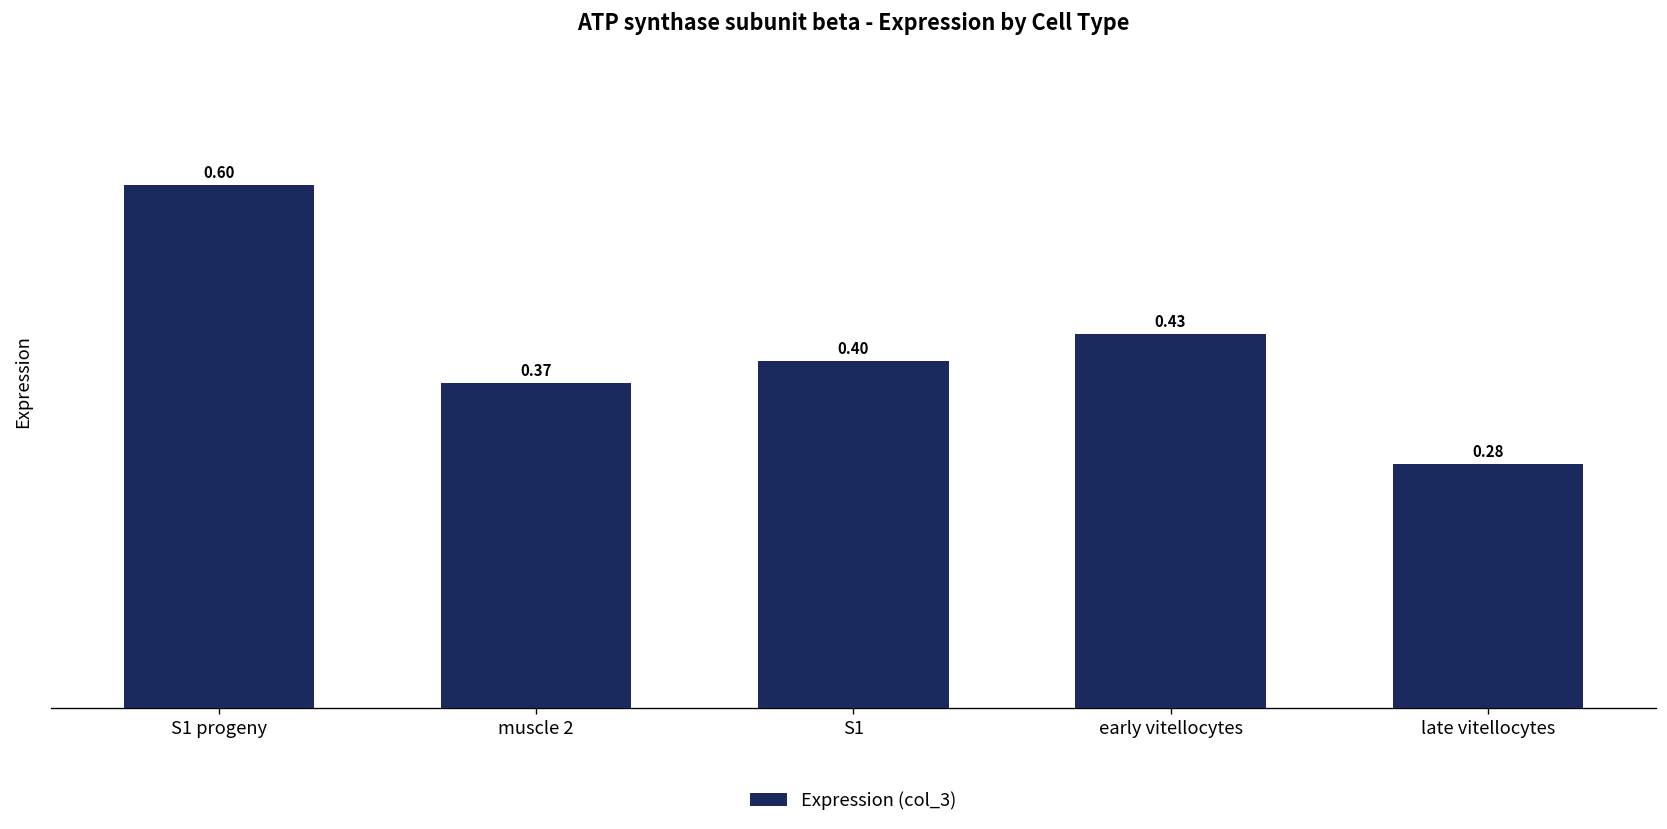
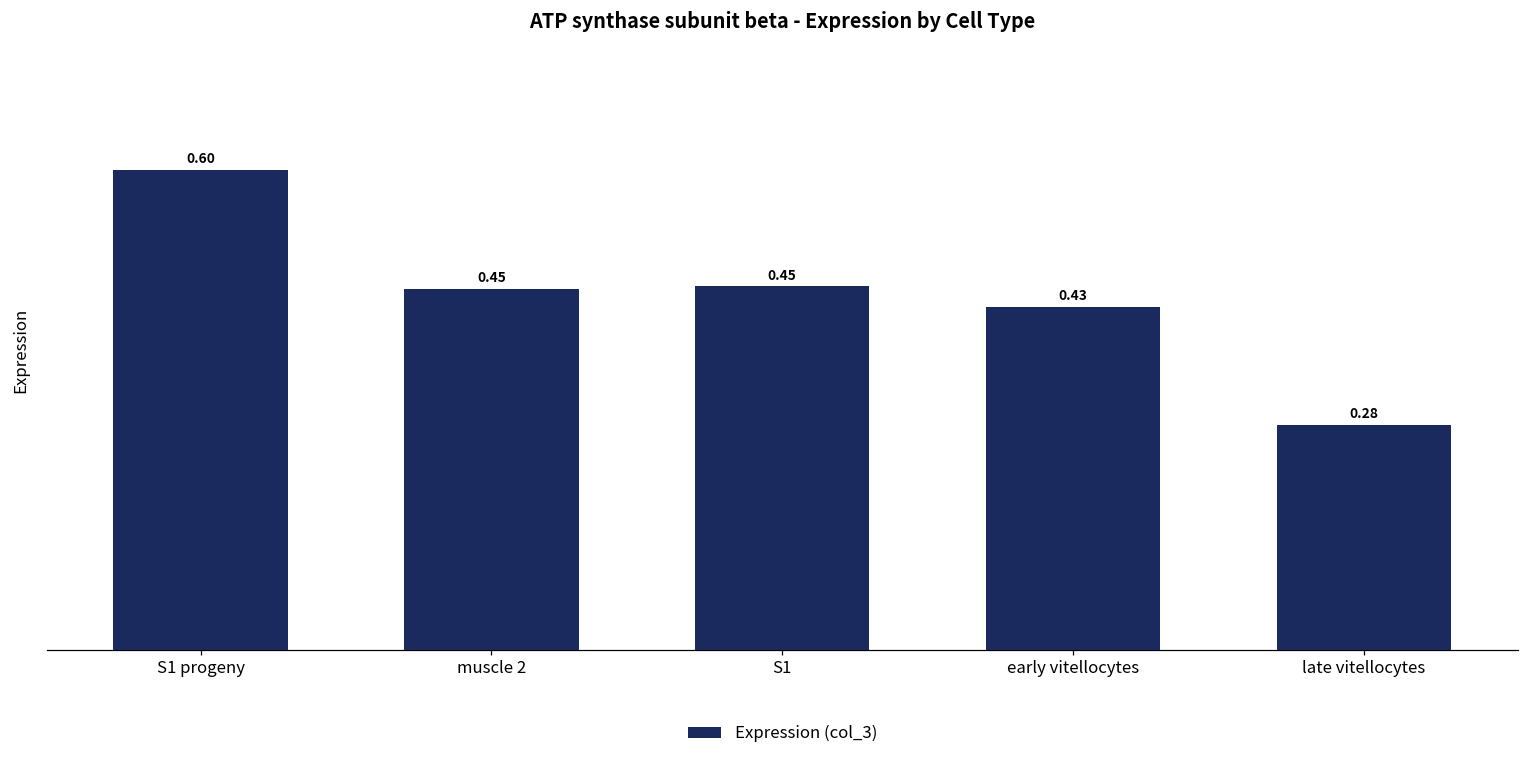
muscle 2: 0.37 -> 0.45
S1: 0.40 -> 0.45
